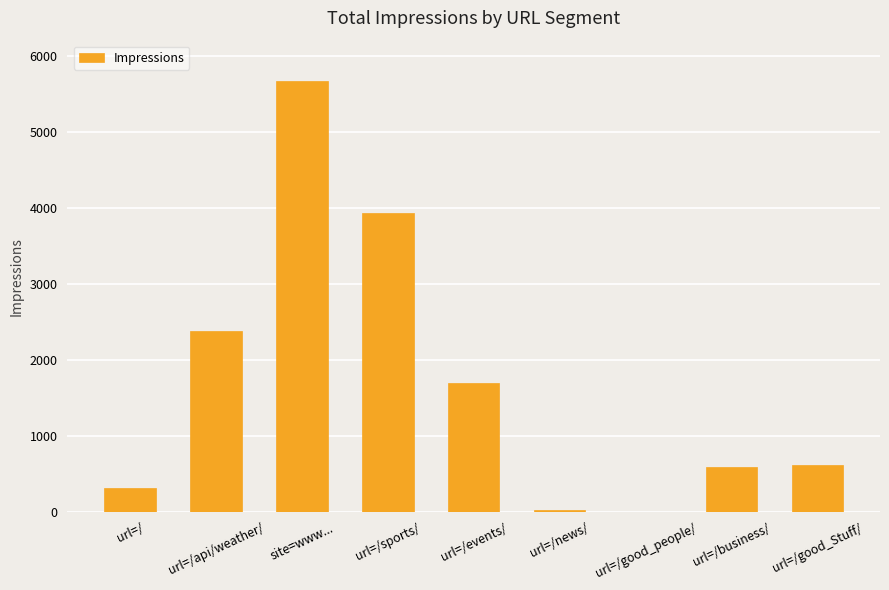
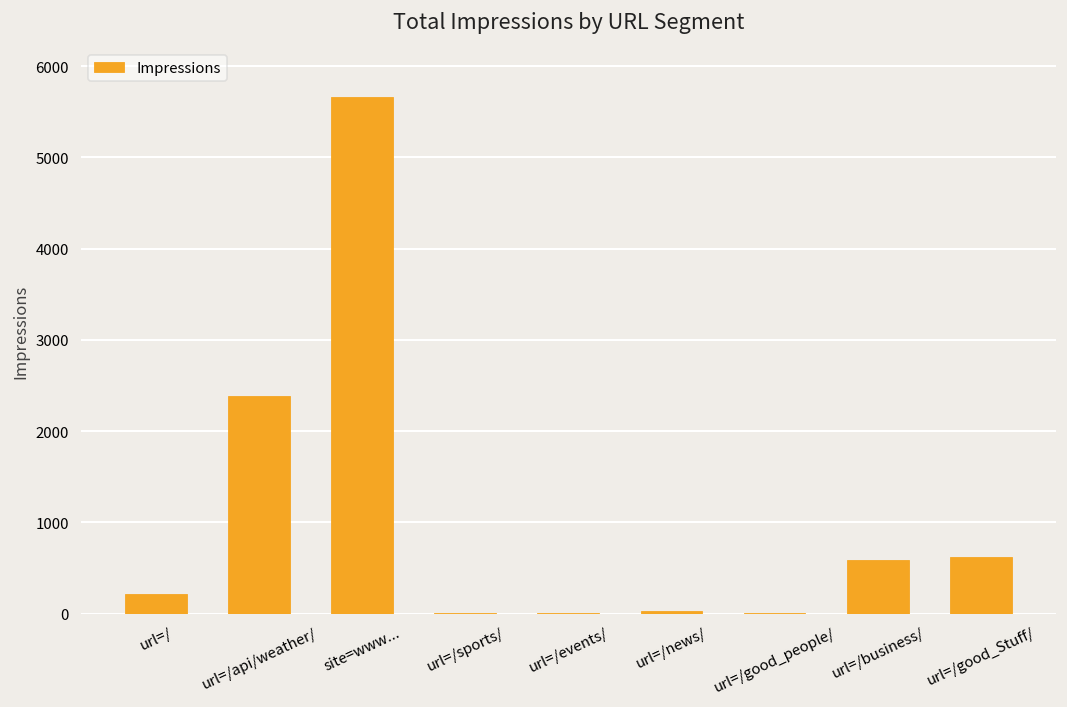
url=/: 300 -> 200
url=/sports/: 3900 -> 0
url=/events/: 1700 -> 0
